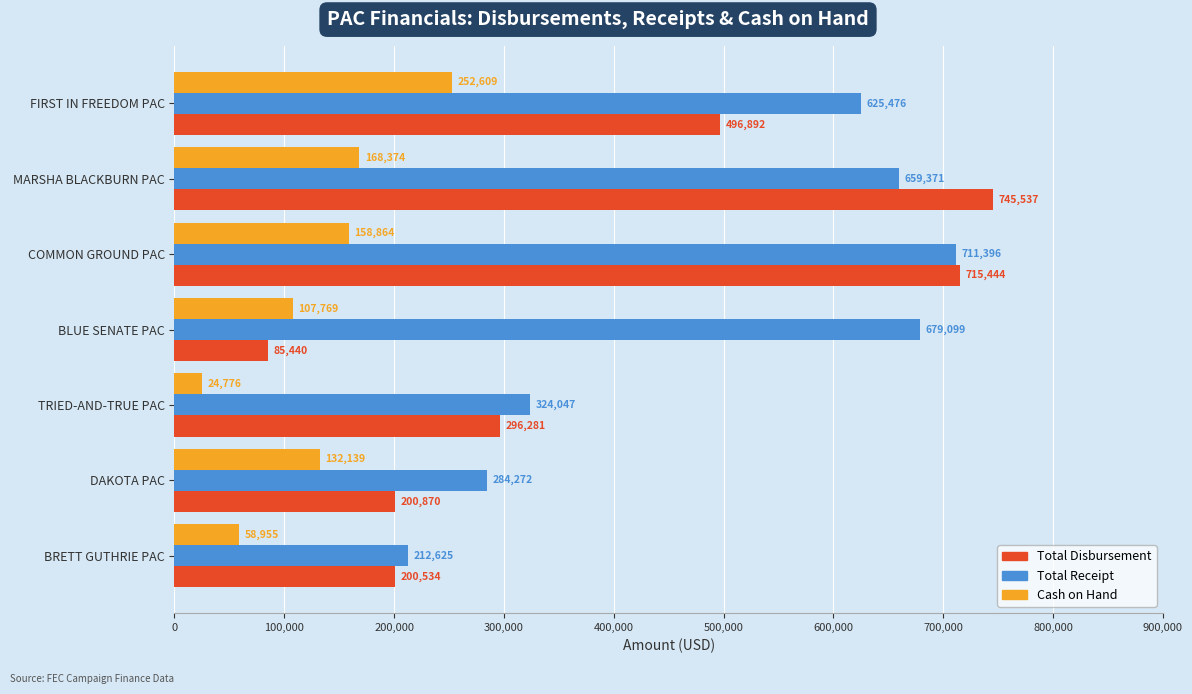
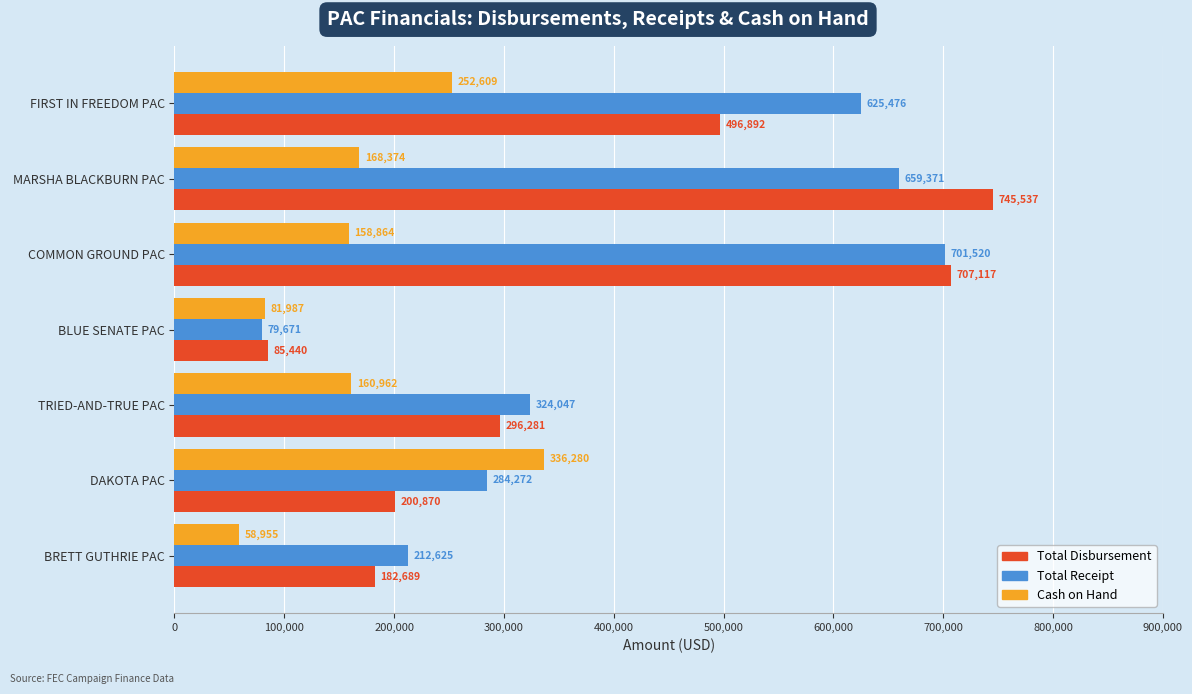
Total Receipt, COMMON GROUND PAC: 711,396 -> 701,520
Total Disbursement, COMMON GROUND PAC: 715,444 -> 707,117
Cash on Hand, BLUE SENATE PAC: 107,769 -> 81,987
Total Receipt, BLUE SENATE PAC: 679,099 -> 79,671
Cash on Hand, TRIED-AND-TRUE PAC: 24,776 -> 160,962
Cash on Hand, DAKOTA PAC: 132,139 -> 336,280
Total Disbursement, BRETT GUTHRIE PAC: 200,534 -> 182,689
